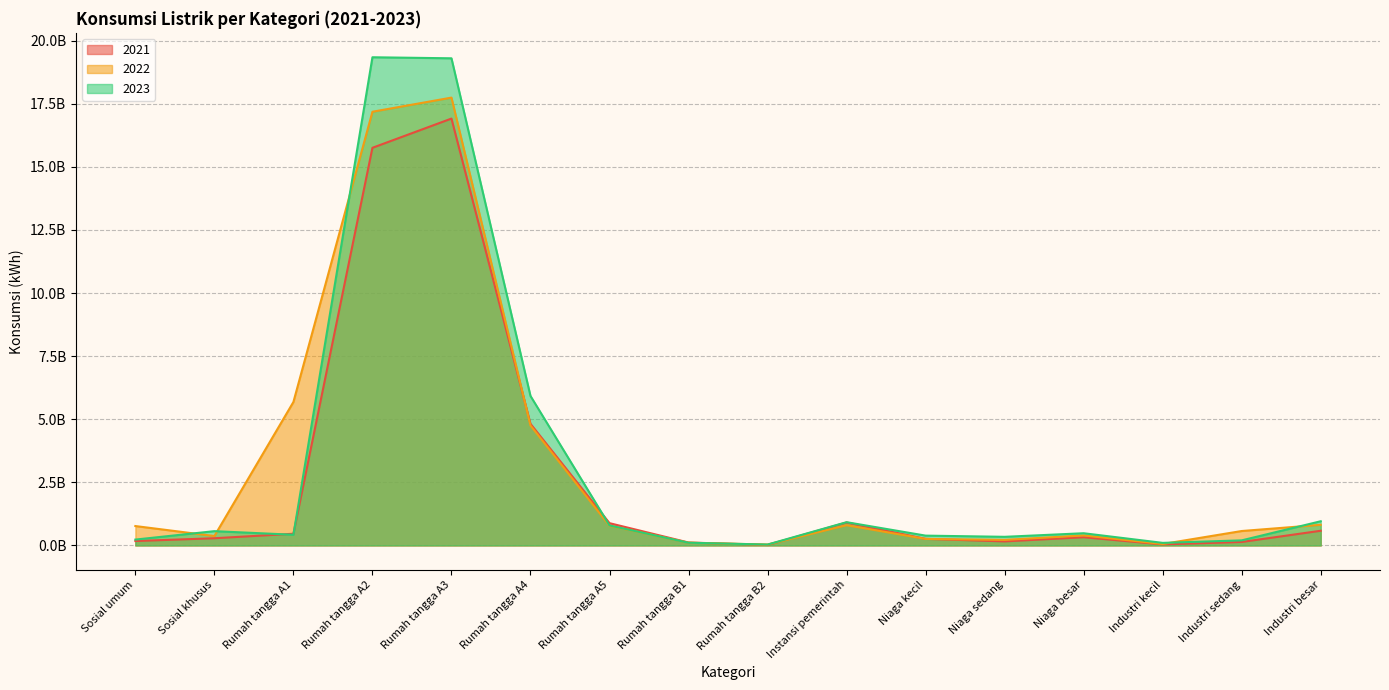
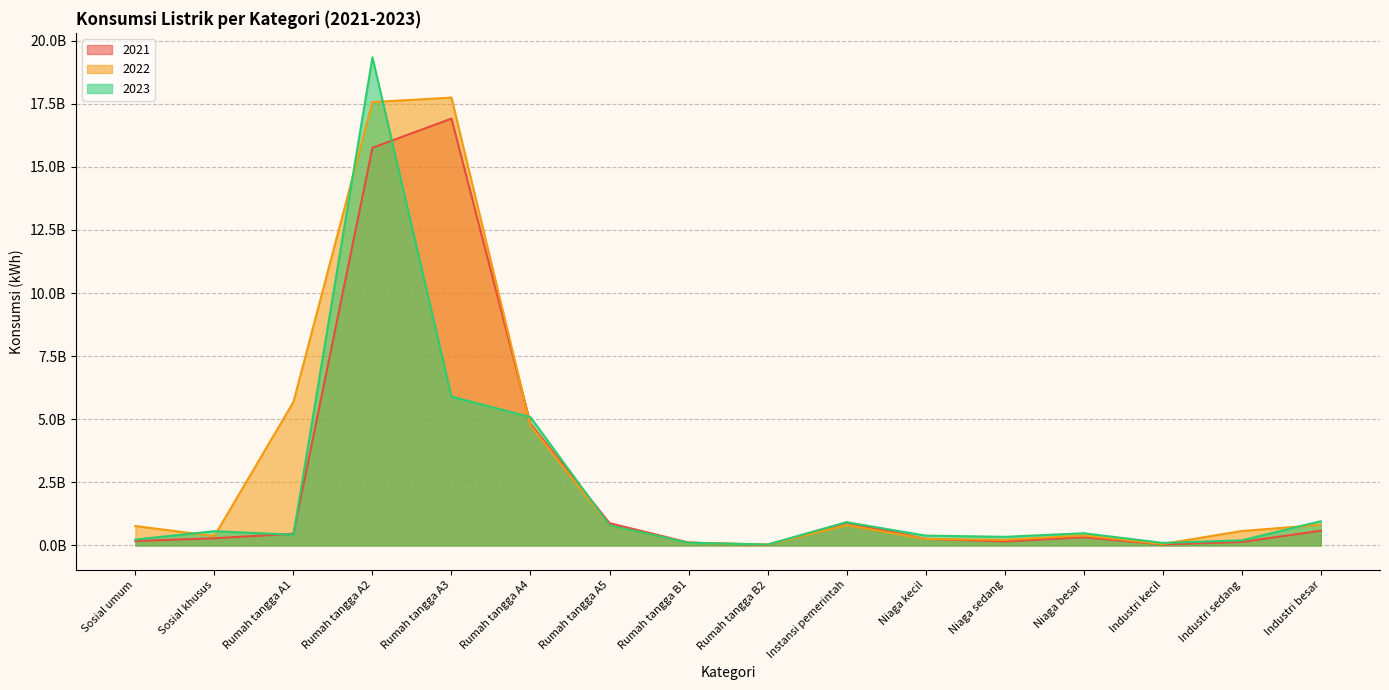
2022, Rumah tangga A2: 17200000000 -> 17600000000
2023, Rumah tangga A3: 19300000000 -> 5900000000
2023, Rumah tangga A4: 5900000000 -> 5100000000
